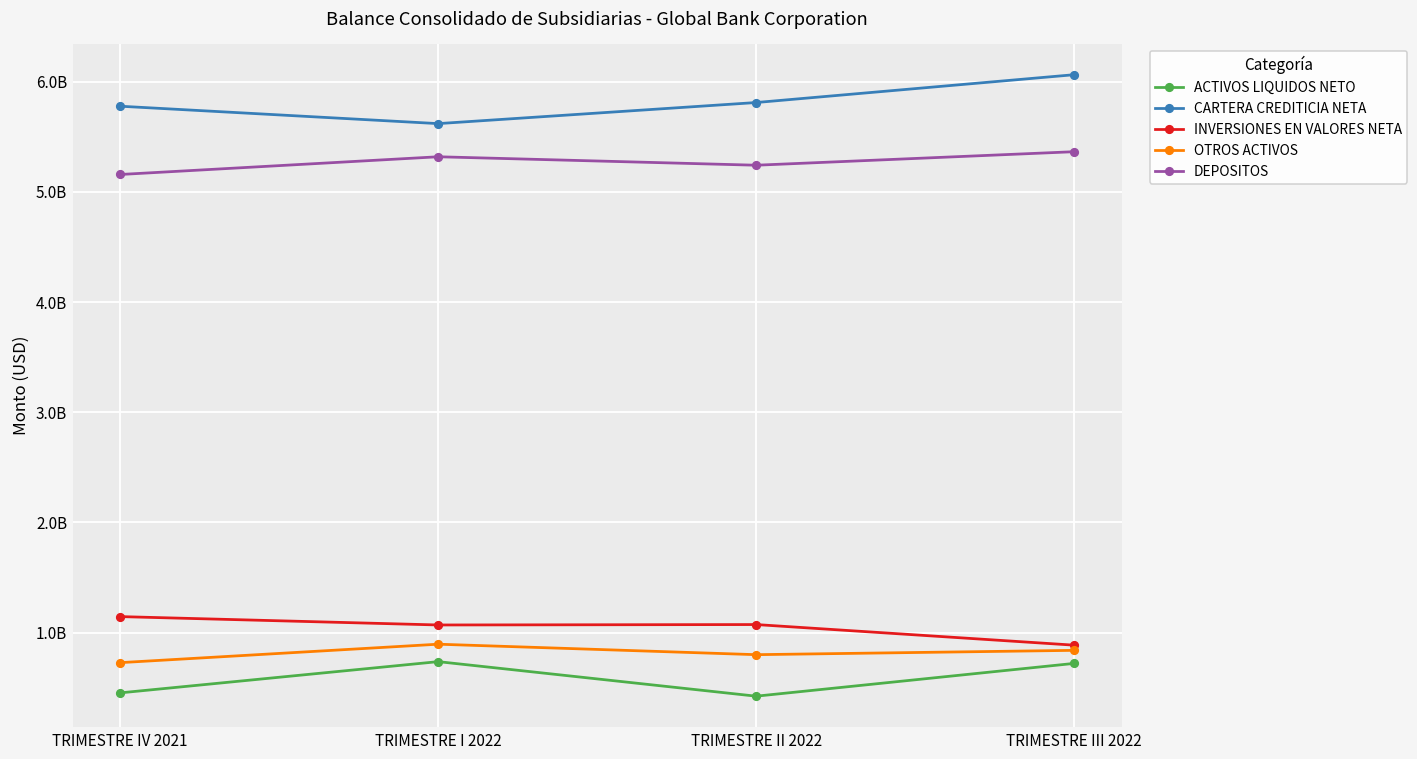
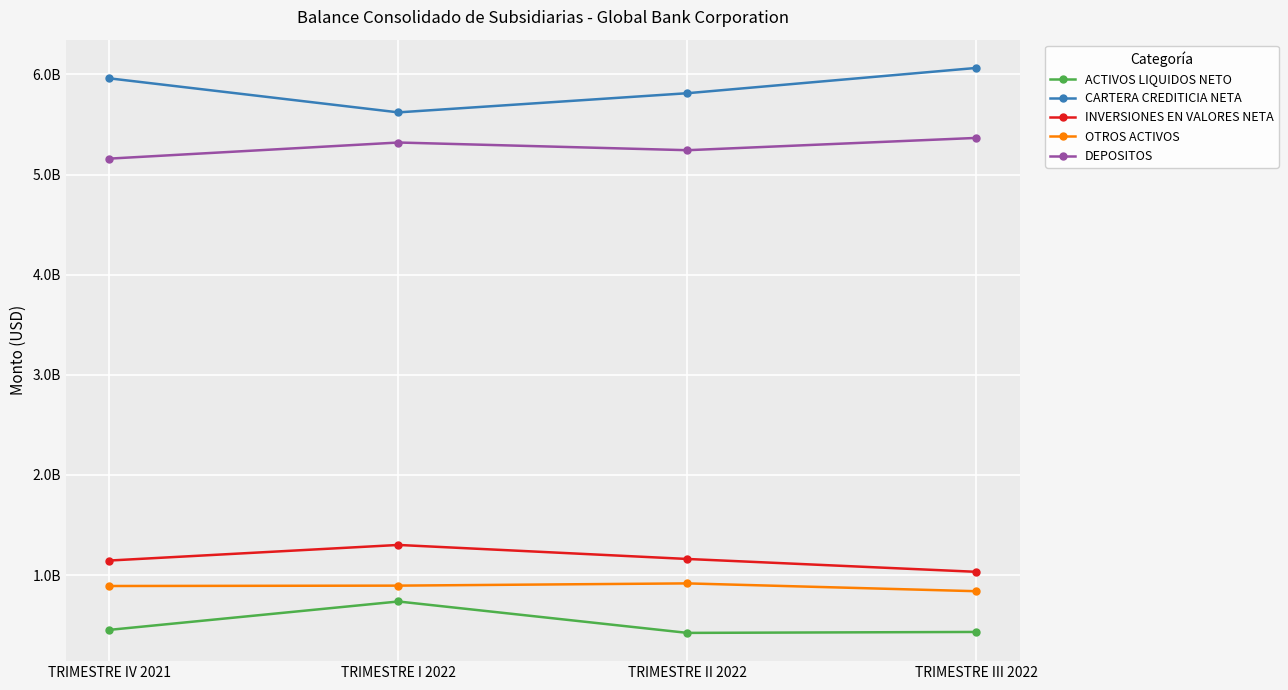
CARTERA CREDITICIA NETA, TRIMESTRE IV 2021: 5780000000 -> 5960000000
OTROS ACTIVOS, TRIMESTRE IV 2021: 730000000 -> 890000000
INVERSIONES EN VALORES NETA, TRIMESTRE I 2022: 1070000000 -> 1300000000
INVERSIONES EN VALORES NETA, TRIMESTRE II 2022: 1070000000 -> 1160000000
OTROS ACTIVOS, TRIMESTRE II 2022: 800000000 -> 920000000
ACTIVOS LIQUIDOS NETO, TRIMESTRE III 2022: 720000000 -> 430000000
INVERSIONES EN VALORES NETA, TRIMESTRE III 2022: 890000000 -> 1030000000
